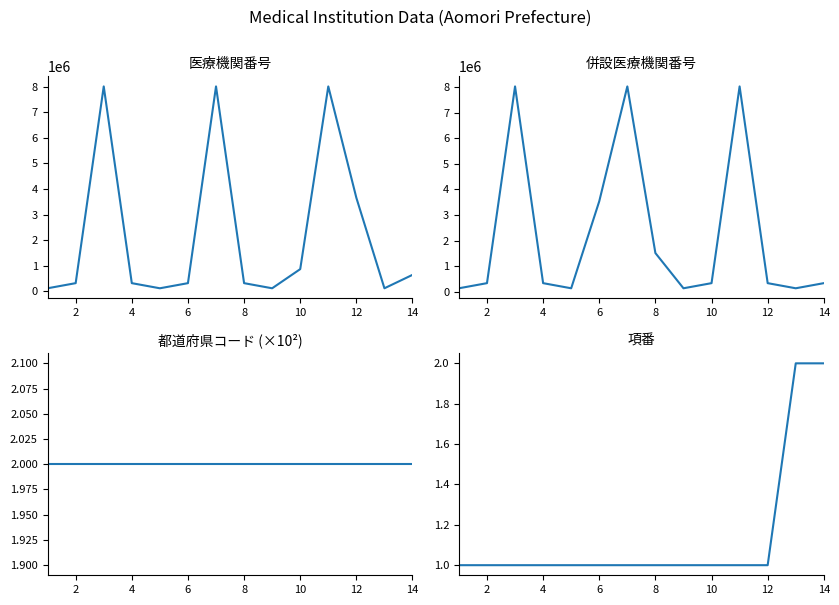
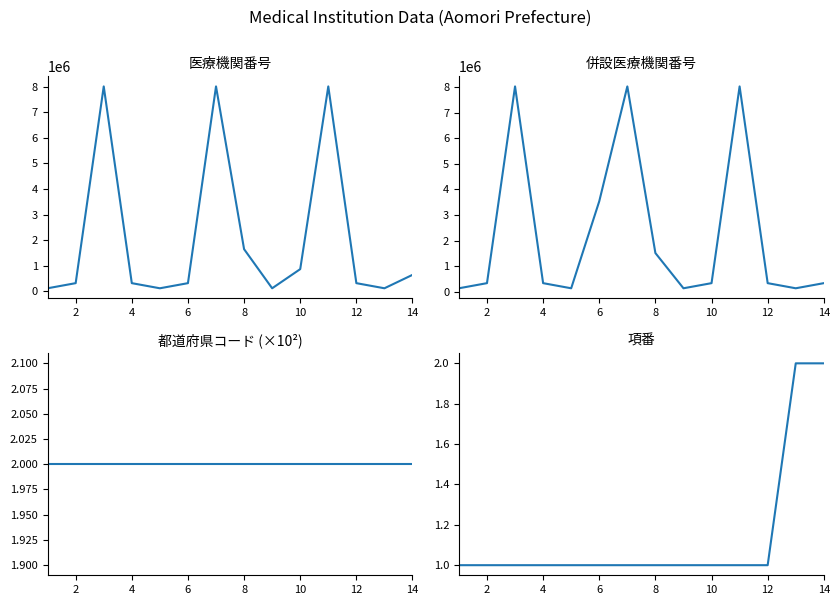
医療機関番号, 8: 300000 -> 1600000
医療機関番号, 12: 3700000 -> 300000
